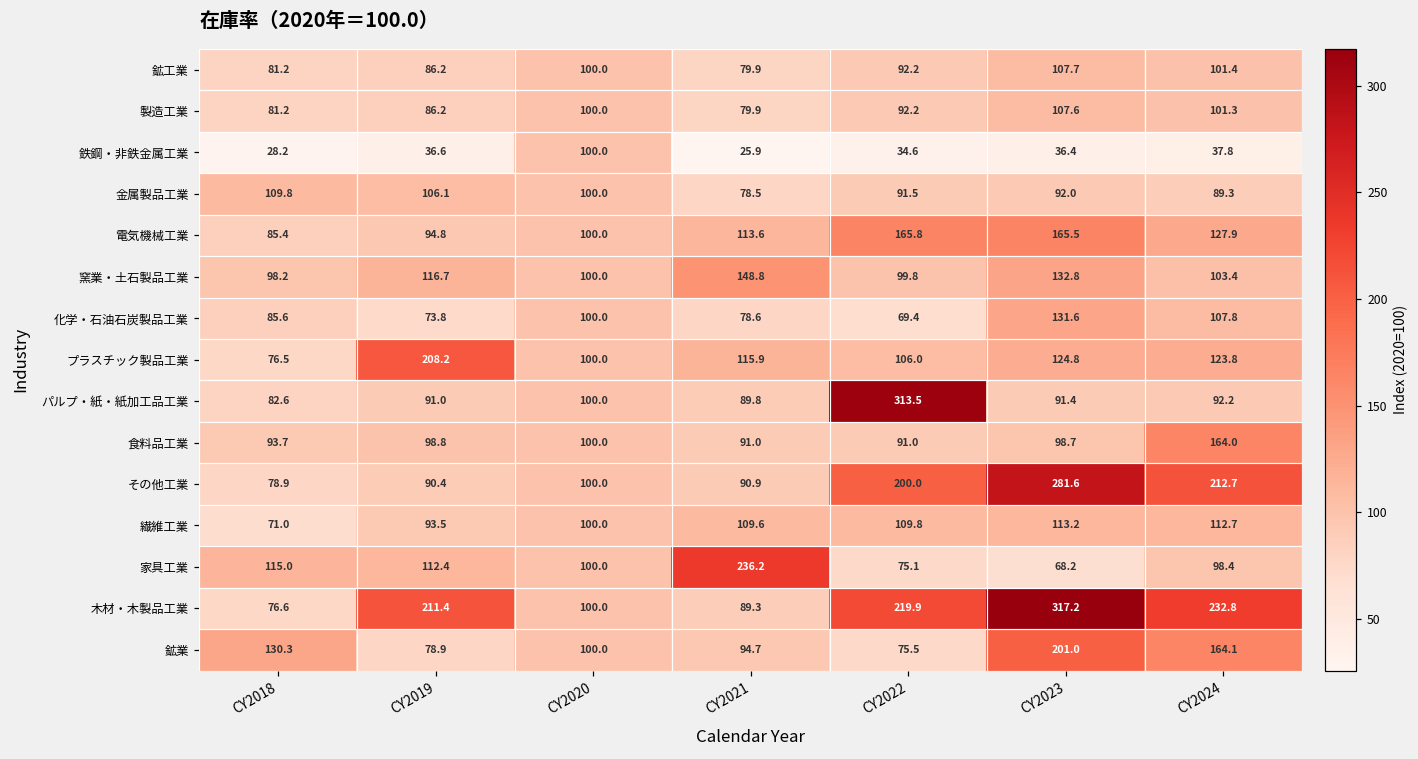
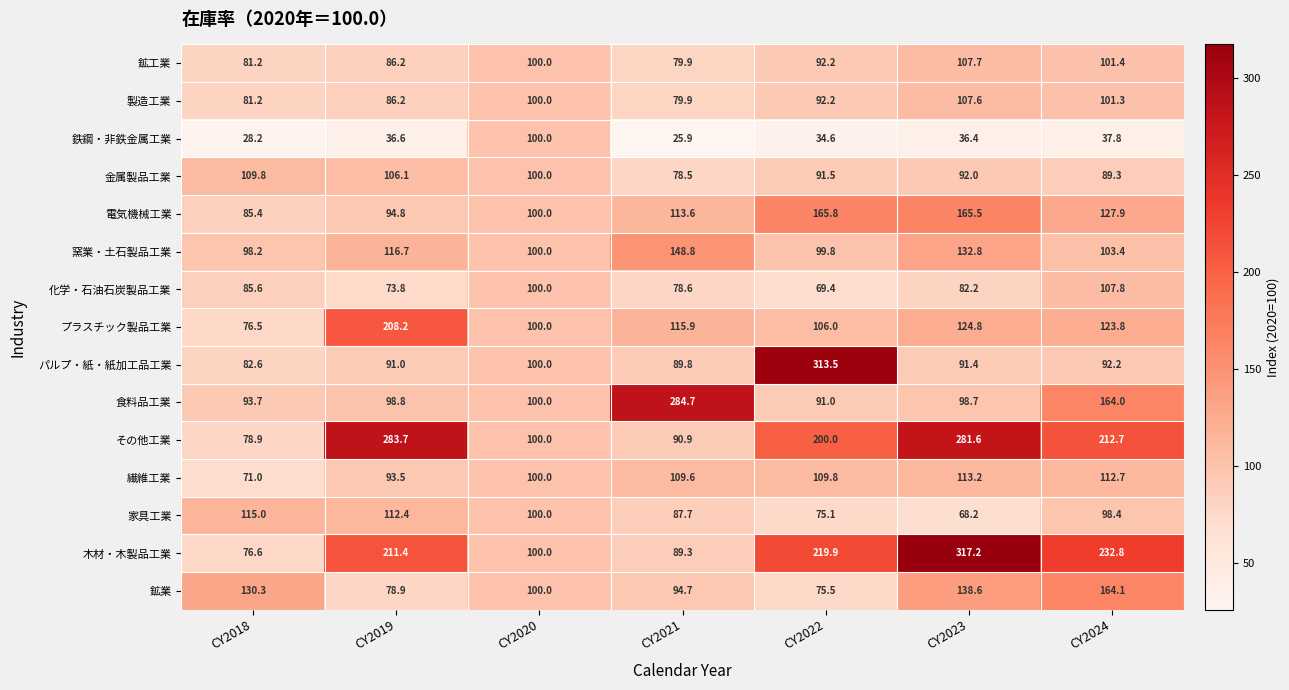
化学・石油石炭製品工業, CY2023: 131.6 -> 82.2
食料品工業, CY2021: 91.0 -> 284.7
その他工業, CY2019: 90.4 -> 283.7
家具工業, CY2021: 236.2 -> 87.7
鉱業, CY2023: 201.0 -> 138.6
